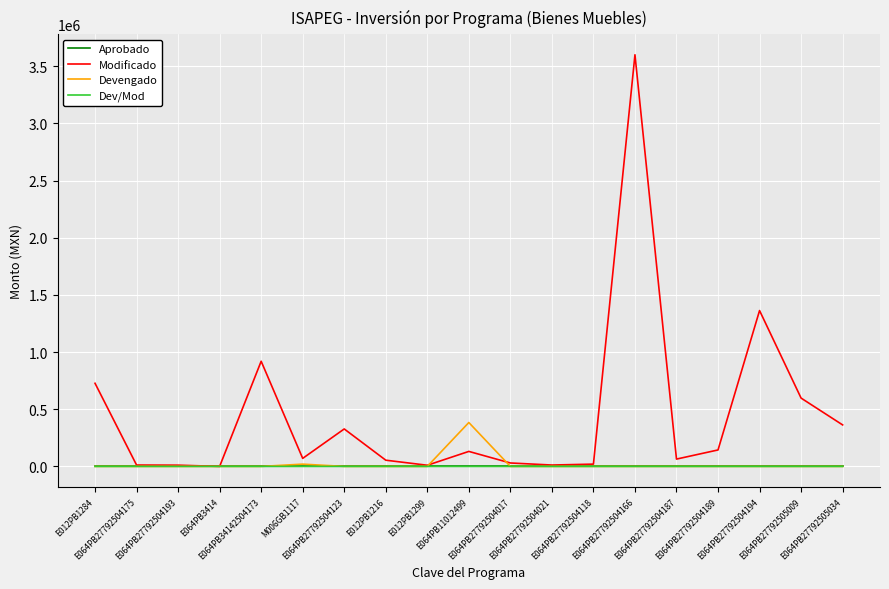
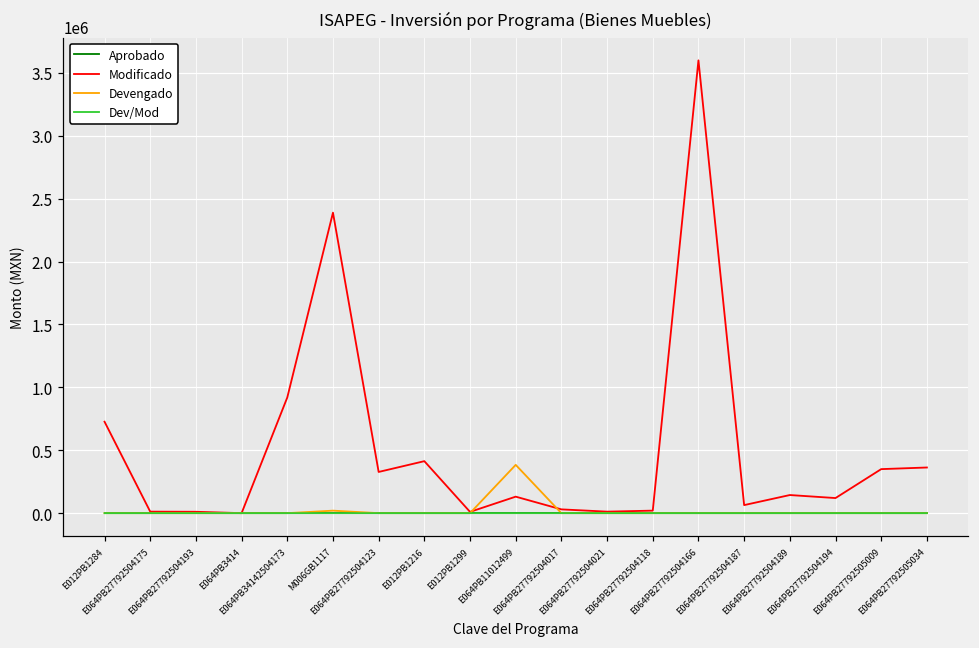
Modificado, M006GB1117: 70000 -> 2390000
Modificado, E012PB1216: 50000 -> 410000
Modificado, E064PB27792504194: 1360000 -> 120000
Modificado, E064PB27792505009: 600000 -> 350000
